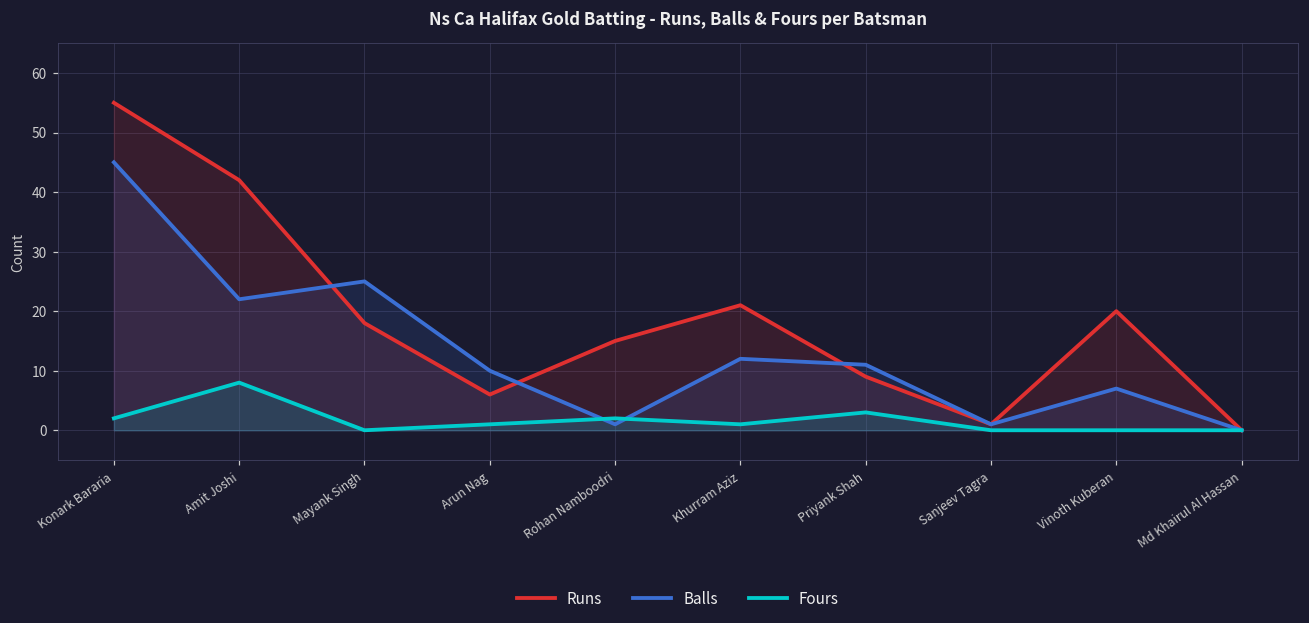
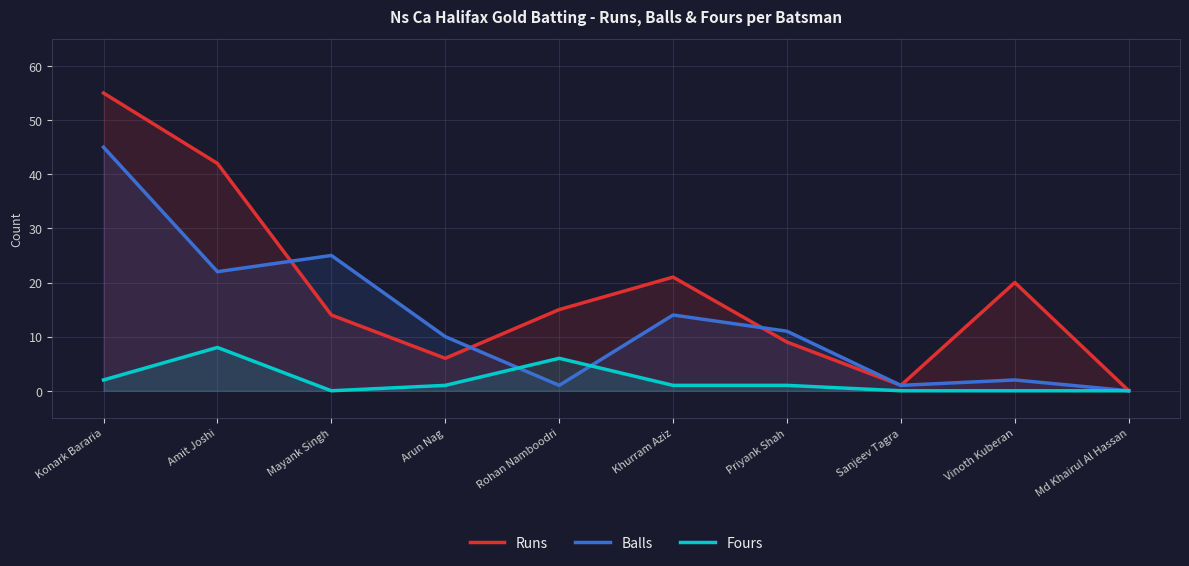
Runs, Mayank Singh: 18 -> 14
Fours, Rohan Namboodri: 2 -> 6
Balls, Khurram Aziz: 12 -> 14
Fours, Priyank Shah: 3 -> 1
Balls, Vinoth Kuberan: 7 -> 2
